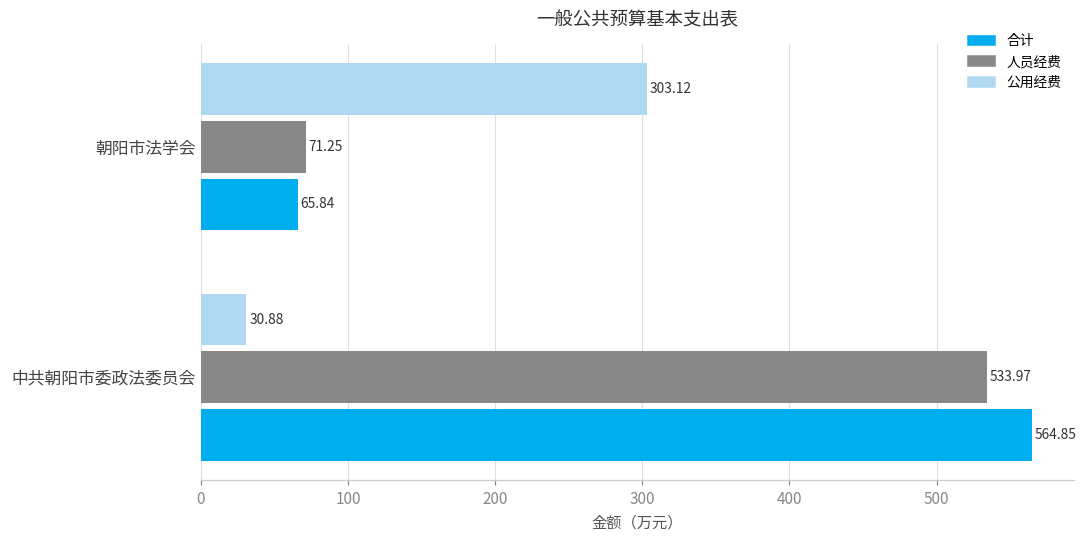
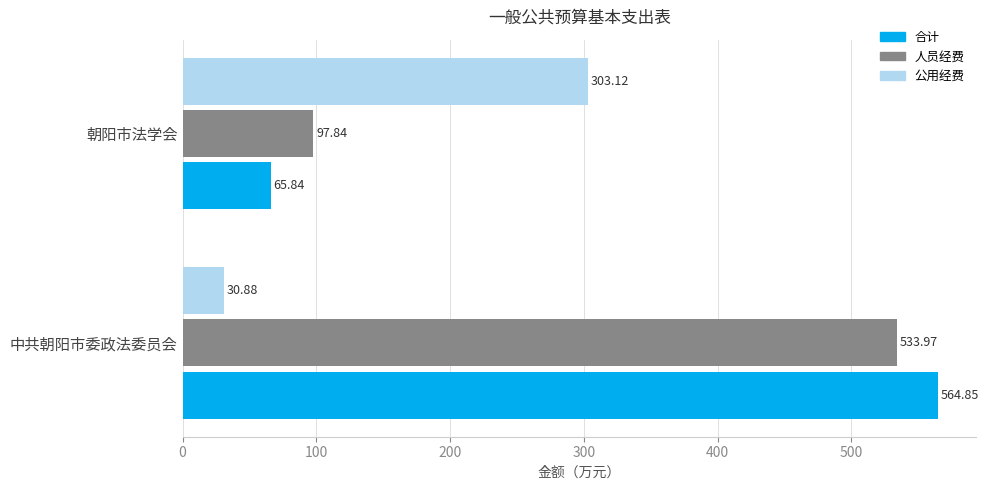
人员经费, 朝阳市法学会: 71.25 -> 97.84
